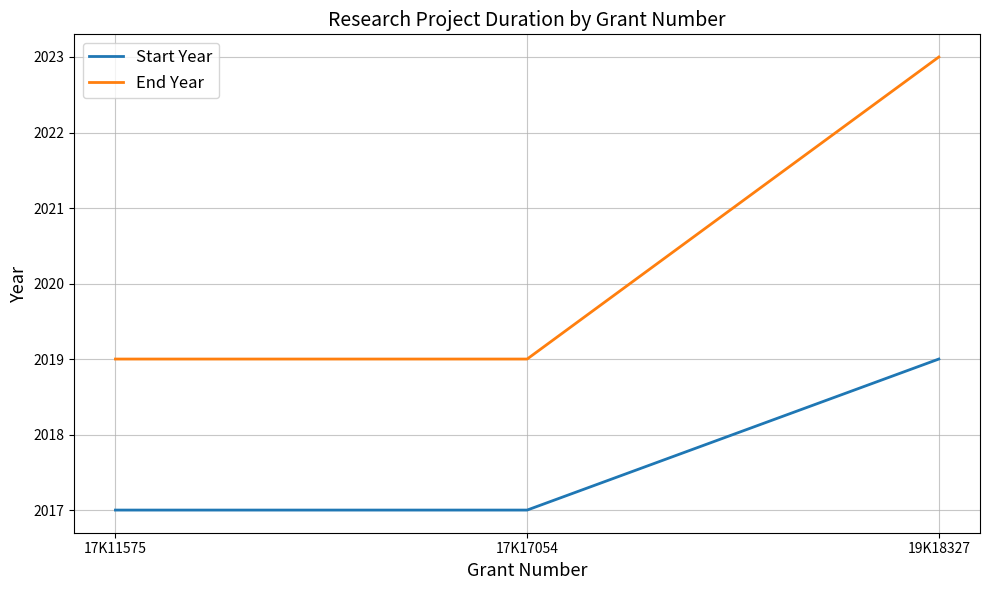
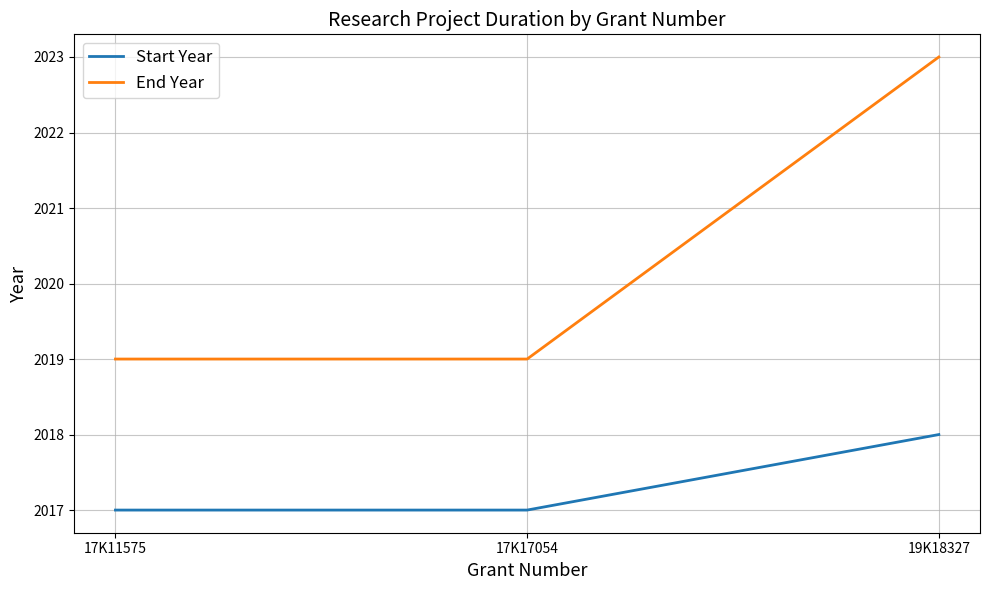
Start Year, 19K18327: 2019 -> 2018
